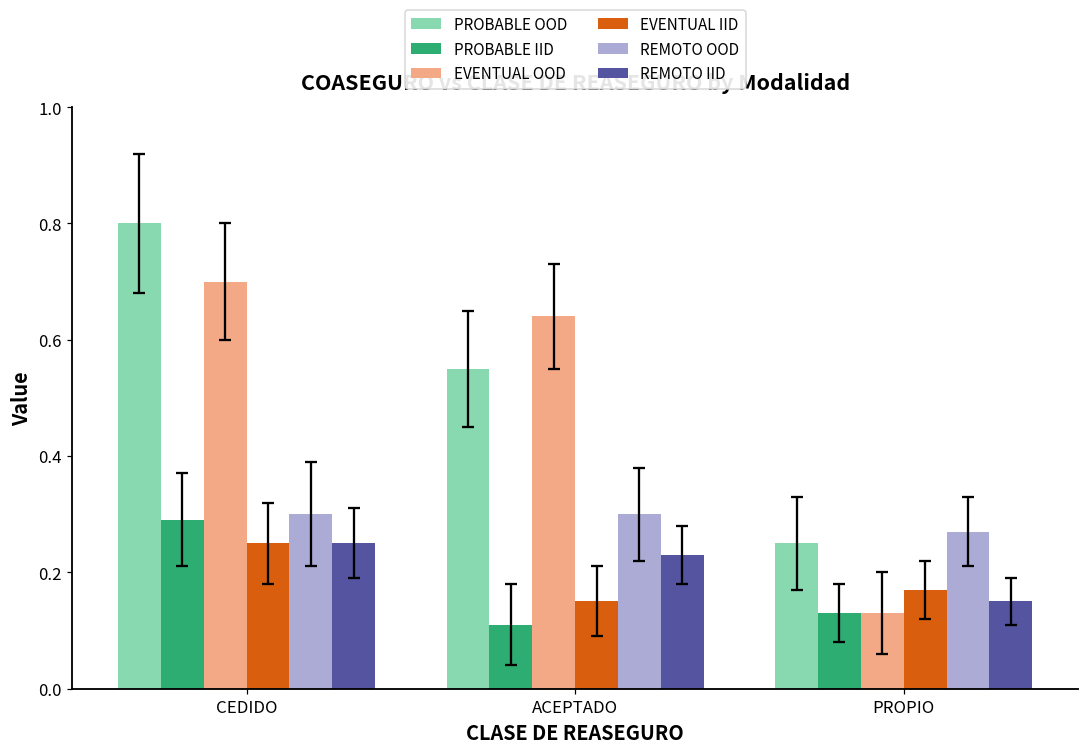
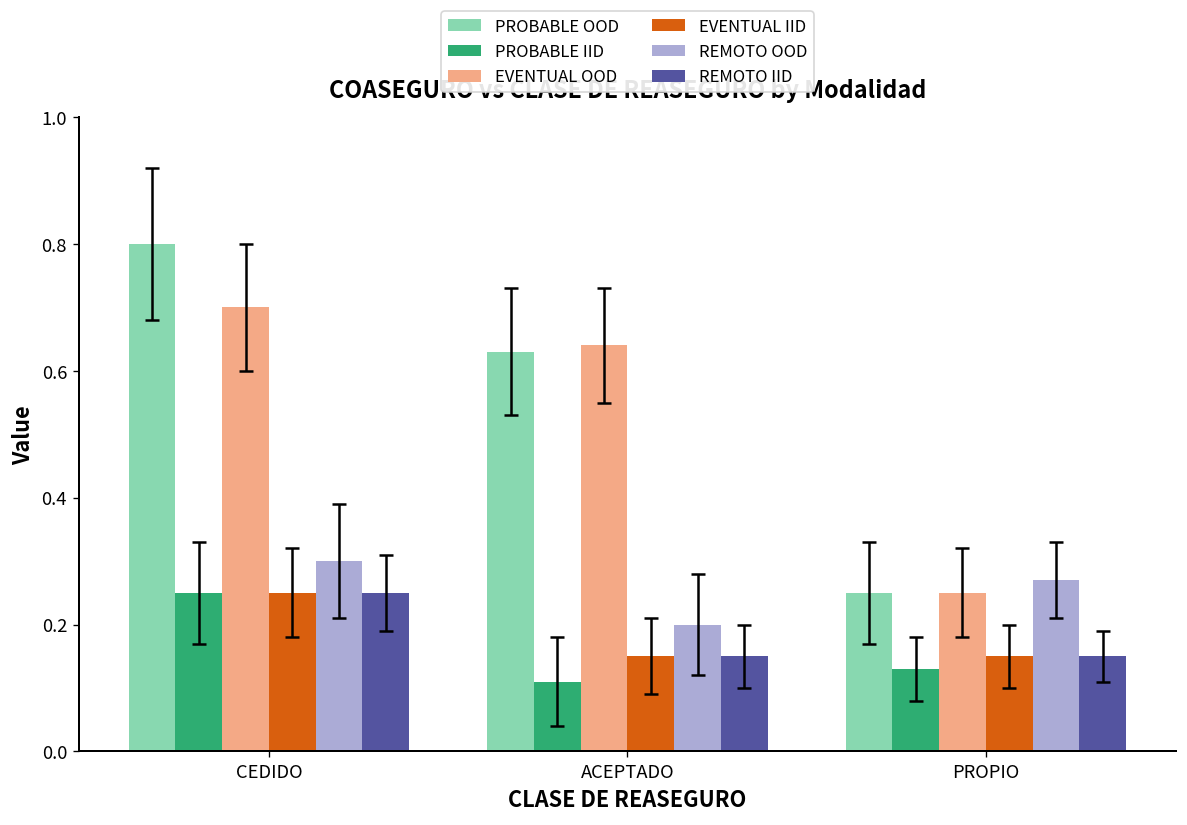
PROBABLE IID, CEDIDO: 0.29 -> 0.25
PROBABLE OOD, ACEPTADO: 0.55 -> 0.63
REMOTO OOD, ACEPTADO: 0.3 -> 0.2
REMOTO IID, ACEPTADO: 0.23 -> 0.15
EVENTUAL OOD, PROPIO: 0.13 -> 0.25
EVENTUAL IID, PROPIO: 0.17 -> 0.15
